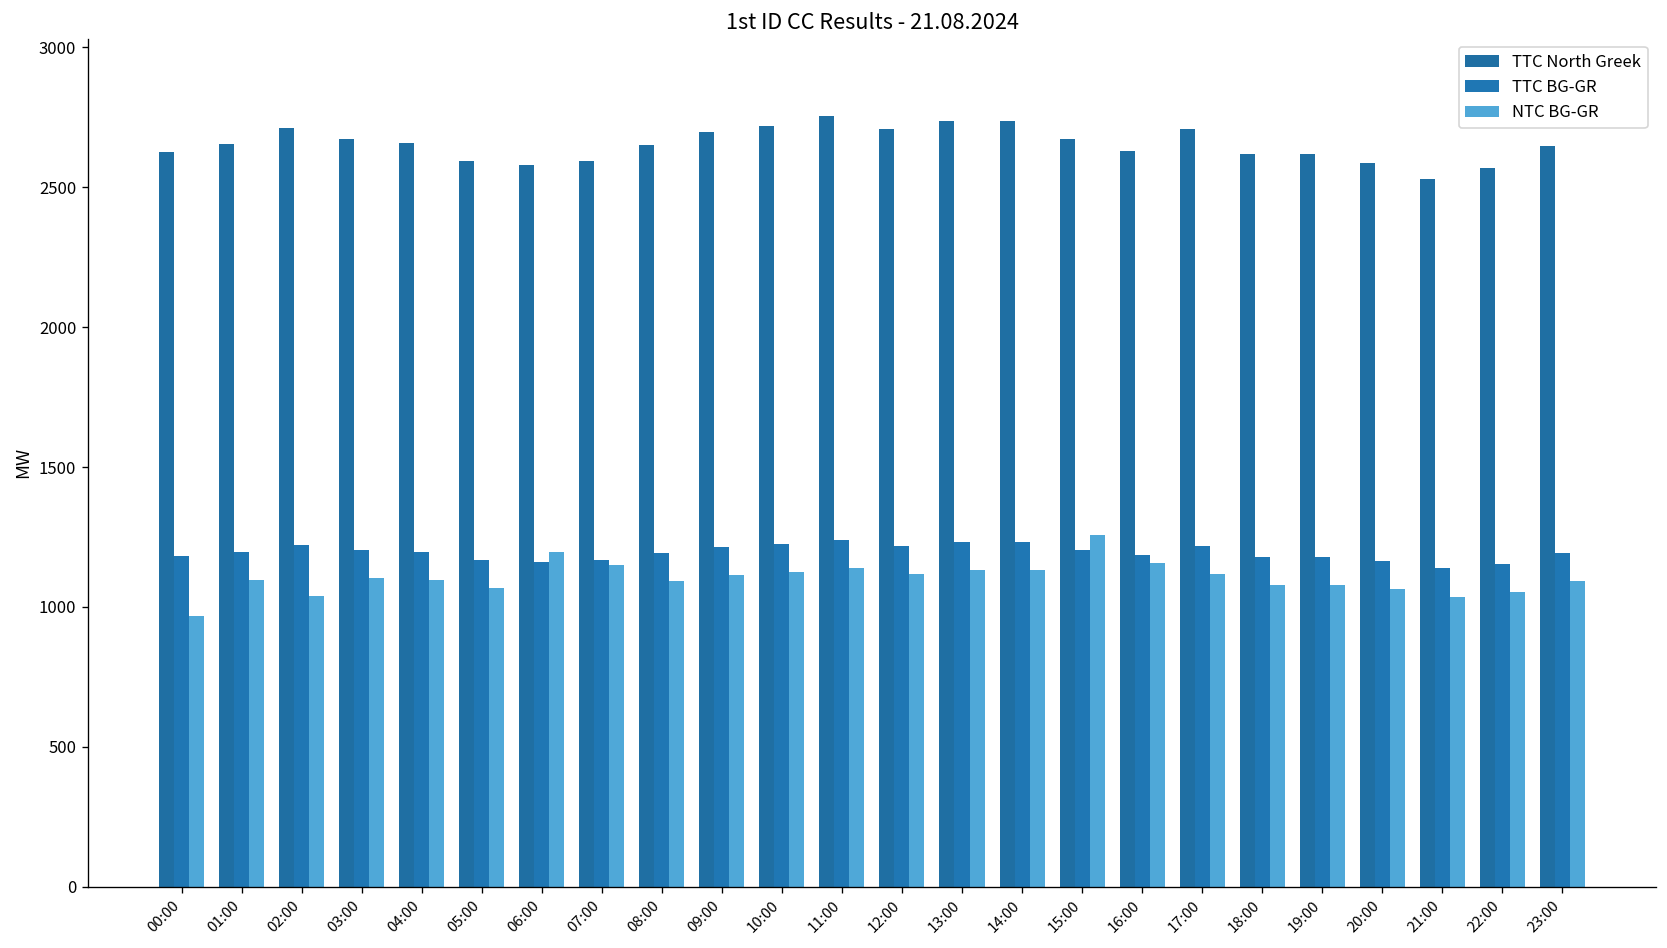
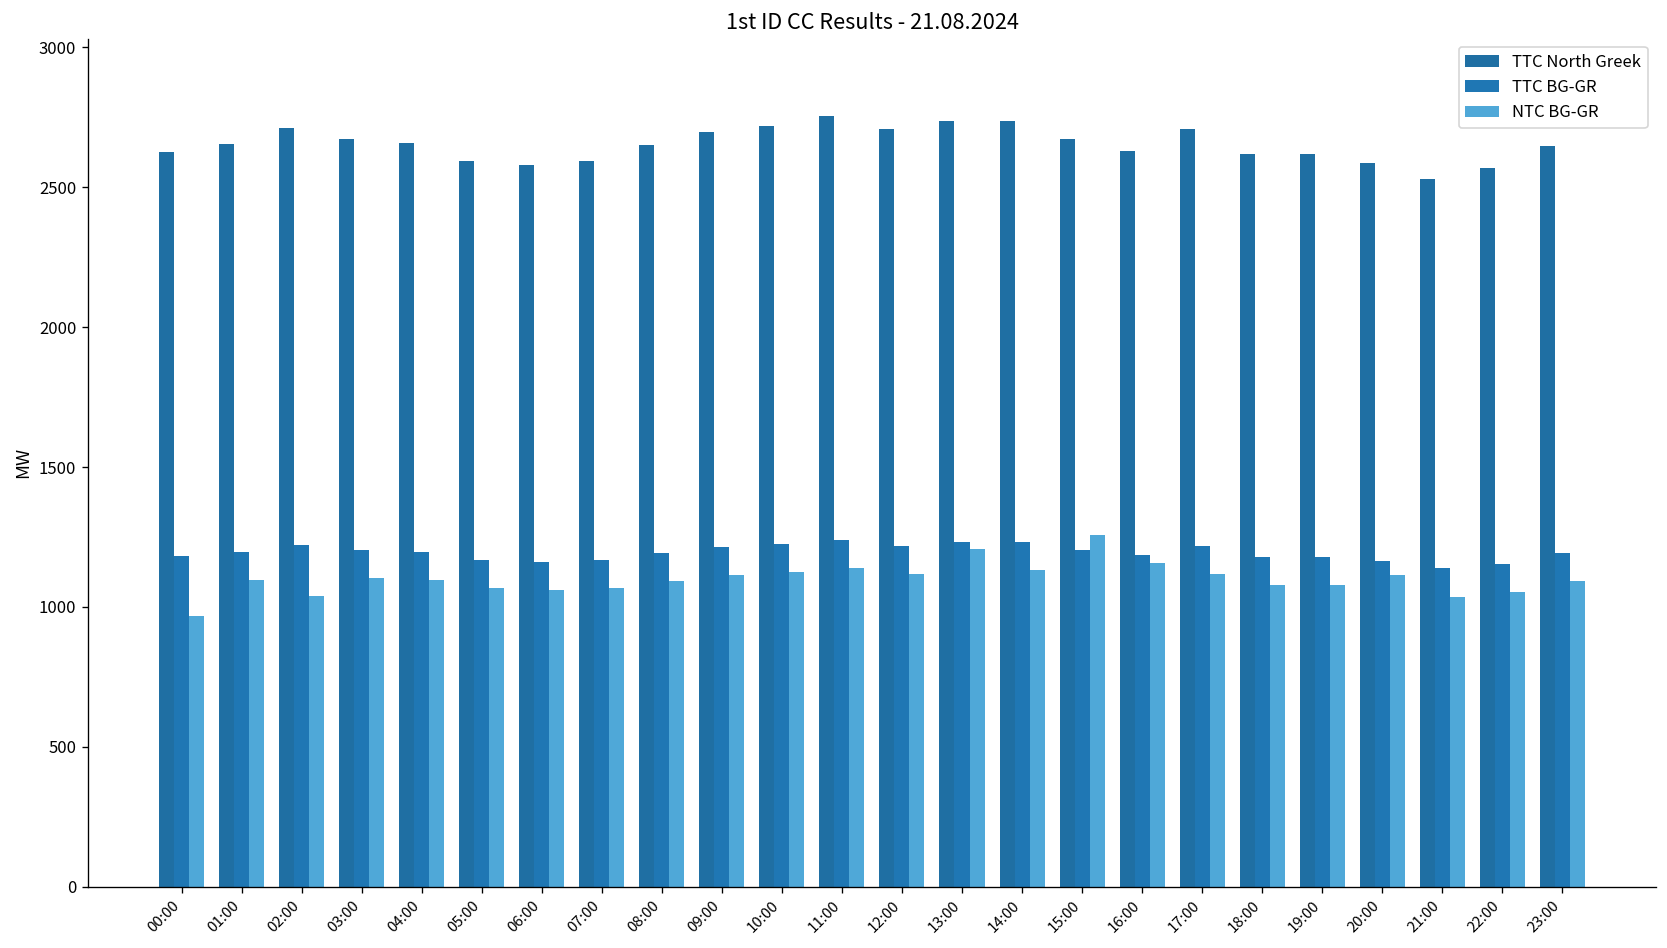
NTC BG-GR, 06:00: 1200 -> 1060
NTC BG-GR, 07:00: 1150 -> 1070
NTC BG-GR, 13:00: 1130 -> 1210
NTC BG-GR, 20:00: 1060 -> 1120
